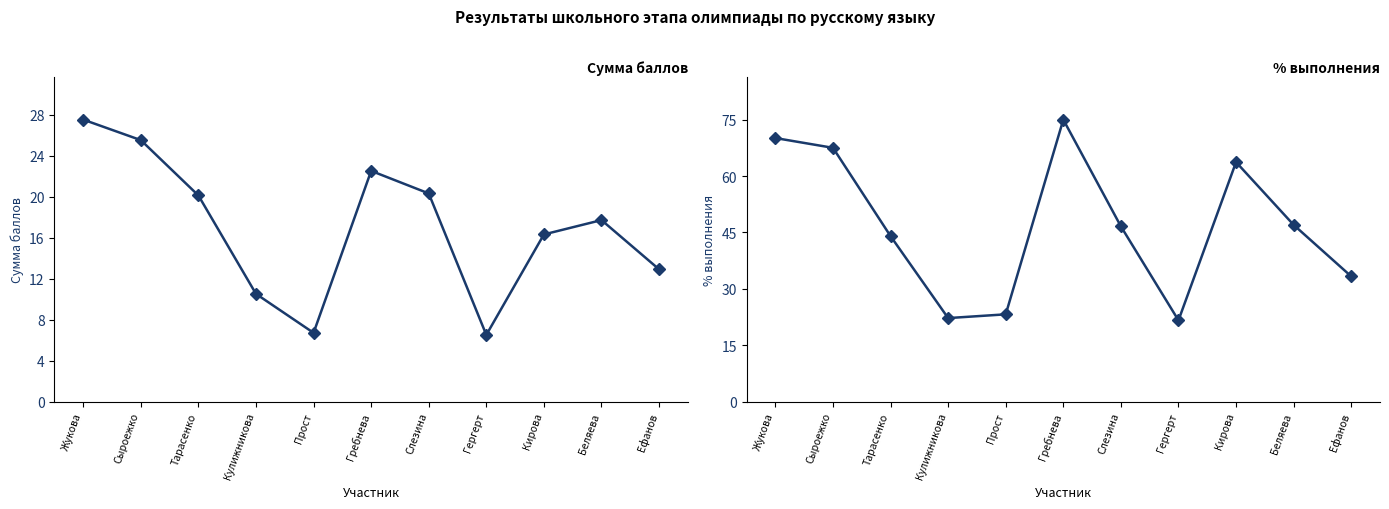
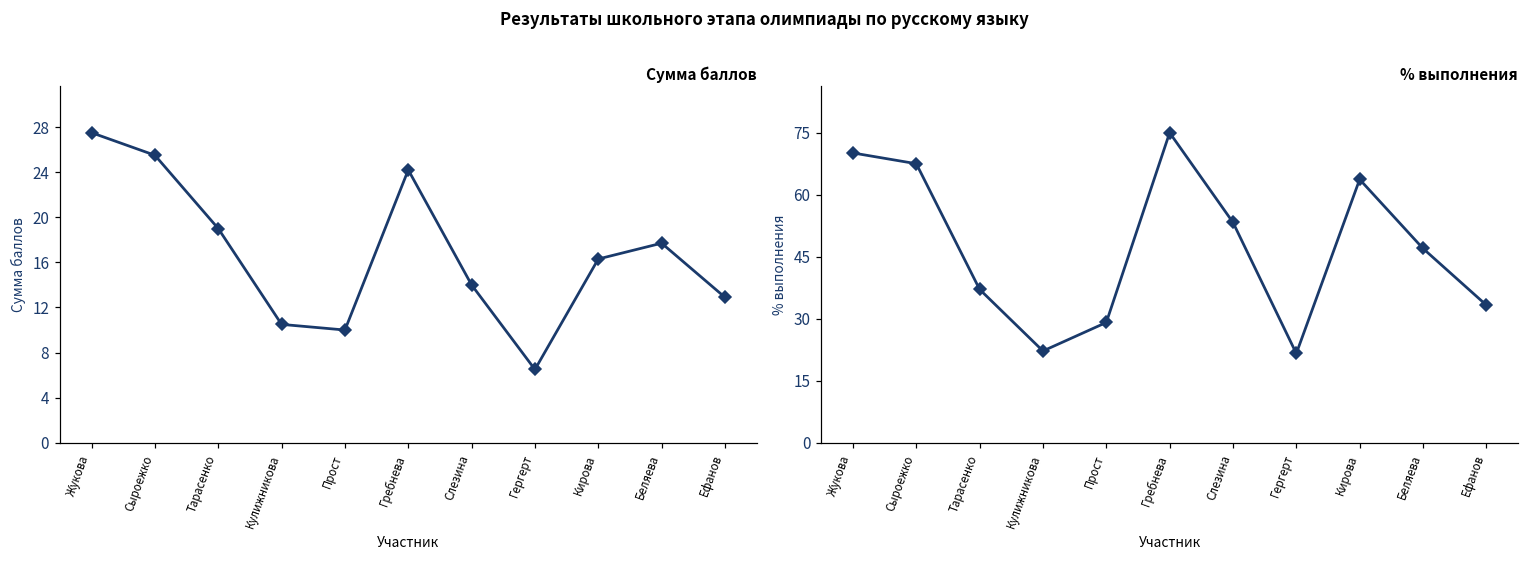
Сумма баллов, Тарасенко: 20.1 -> 19.0
Сумма баллов, Прост: 6.7 -> 10.0
Сумма баллов, Гребнева: 22.5 -> 24.2
Сумма баллов, Слезина: 20.3 -> 14.0
% выполнения, Тарасенко: 44 -> 37
% выполнения, Прост: 23 -> 29
% выполнения, Слезина: 47 -> 53
